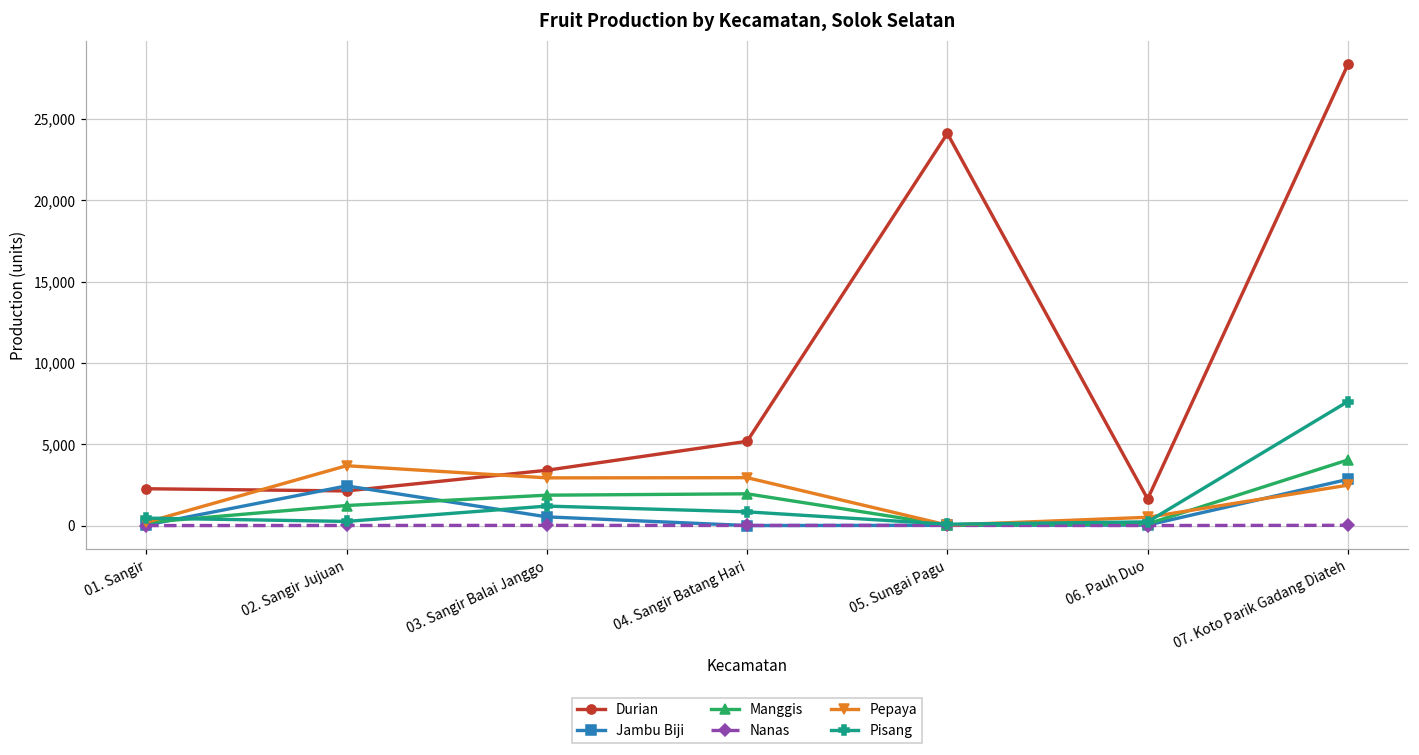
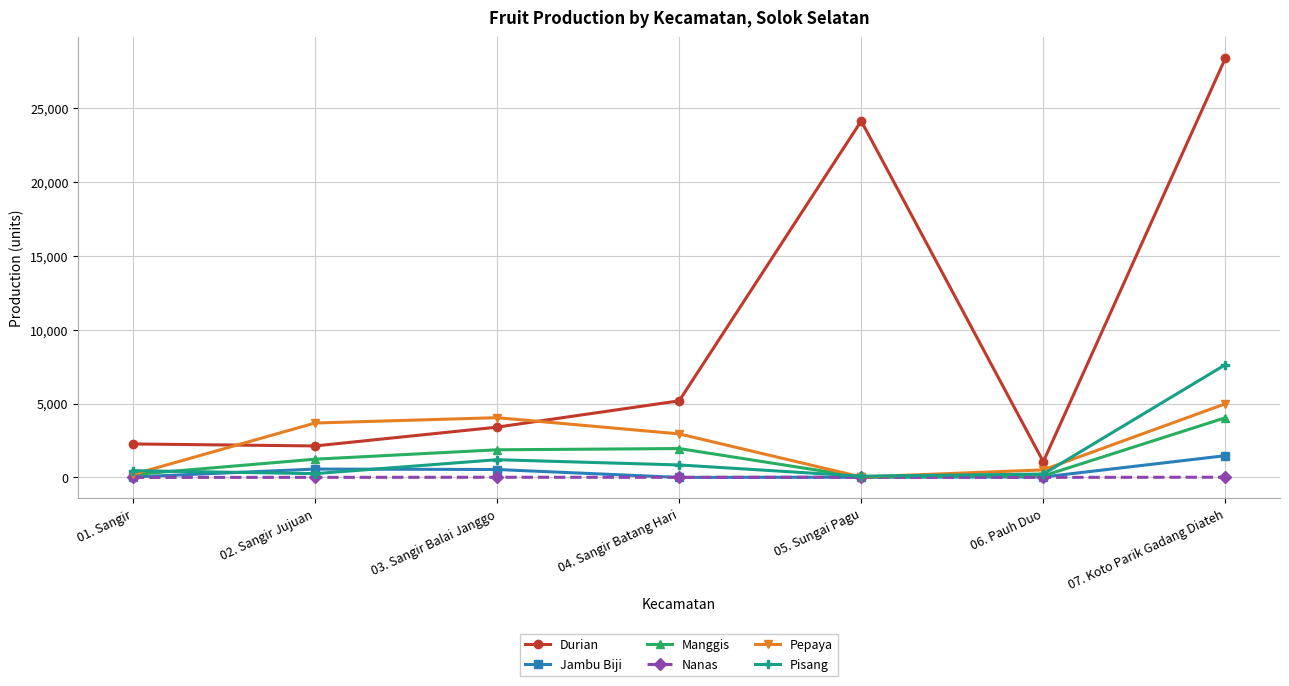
Jambu Biji, 02. Sangir Jujuan: 2,400 -> 600
Pepaya, 03. Sangir Balai Janggo: 2,900 -> 4,000
Durian, 06. Pauh Duo: 1,600 -> 1,100
Jambu Biji, 07. Koto Parik Gadang Diateh: 2,800 -> 1,500
Pepaya, 07. Koto Parik Gadang Diateh: 2,500 -> 5,000
